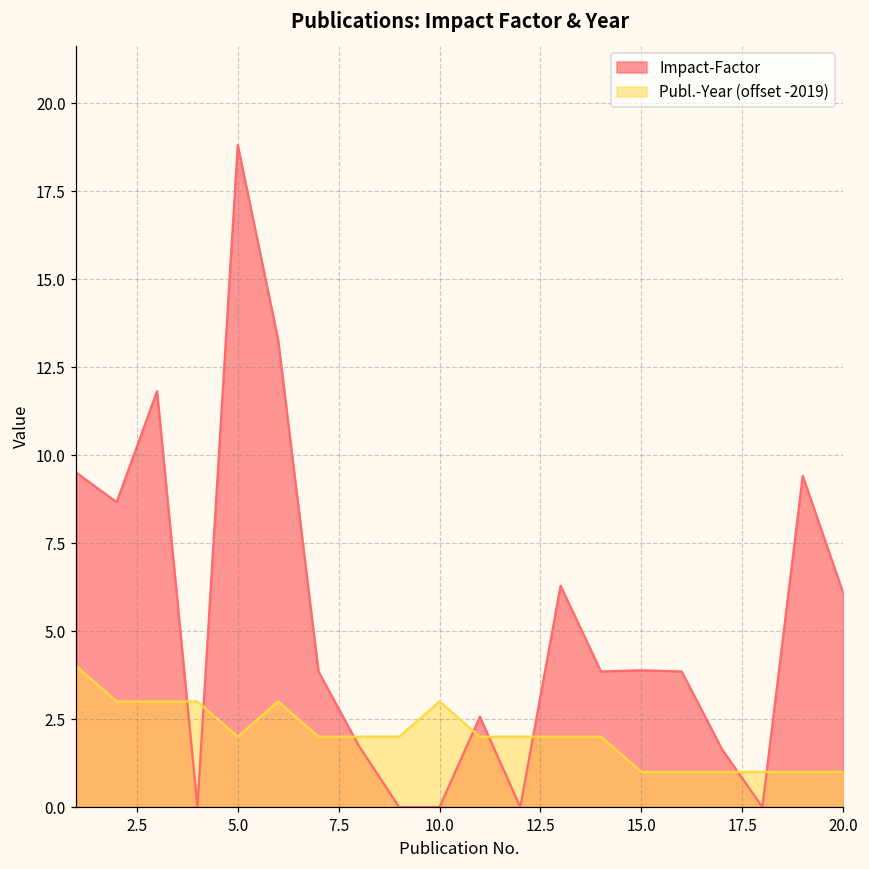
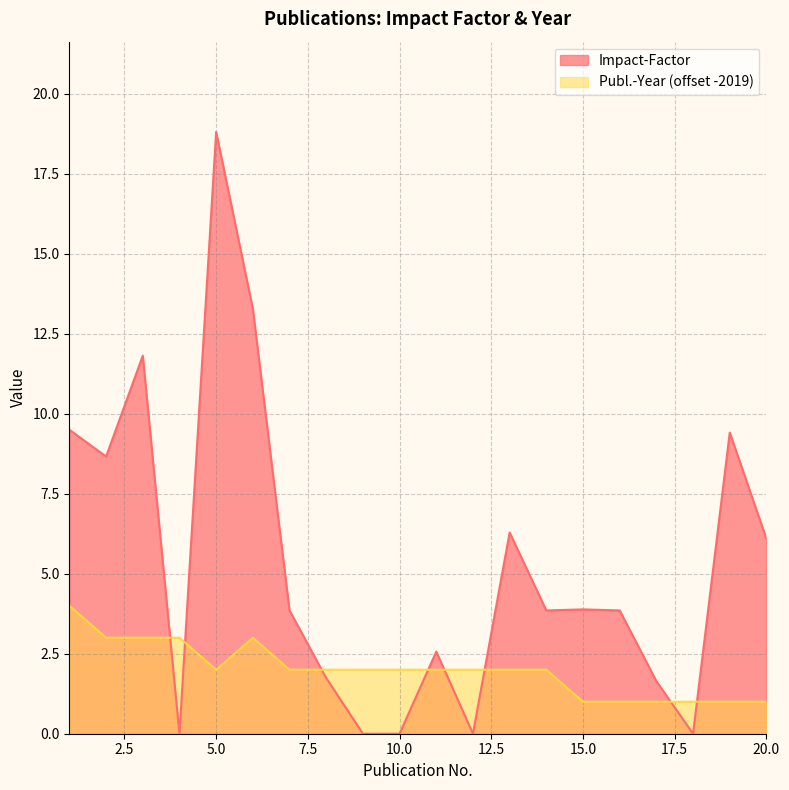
Publ.-Year (offset -2019), 10.0: 3.0 -> 2.0
